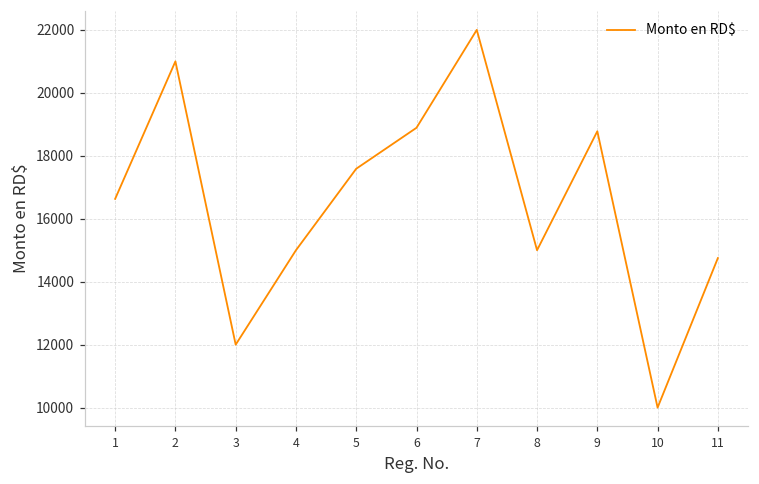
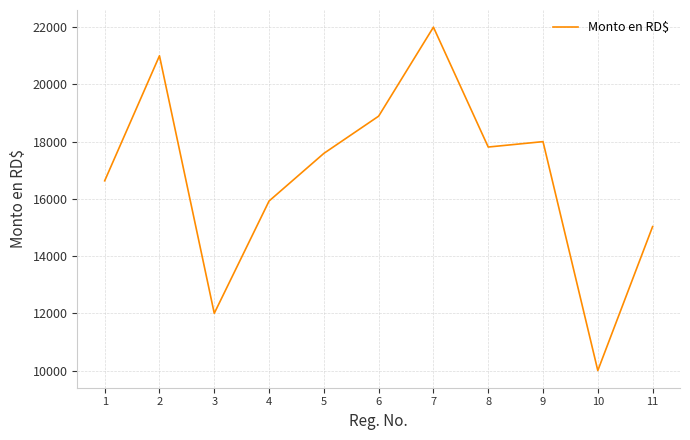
4: 15000 -> 15900
8: 15000 -> 17800
9: 18800 -> 18000
11: 14800 -> 15000
